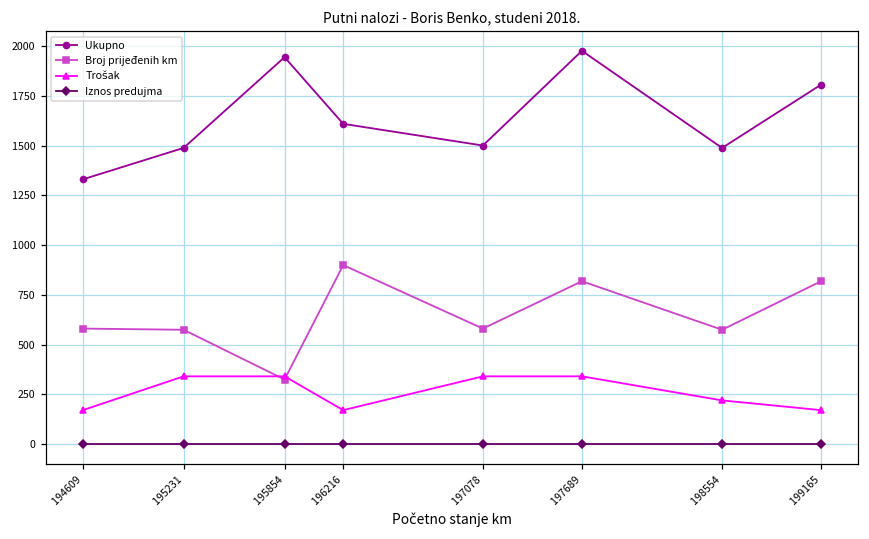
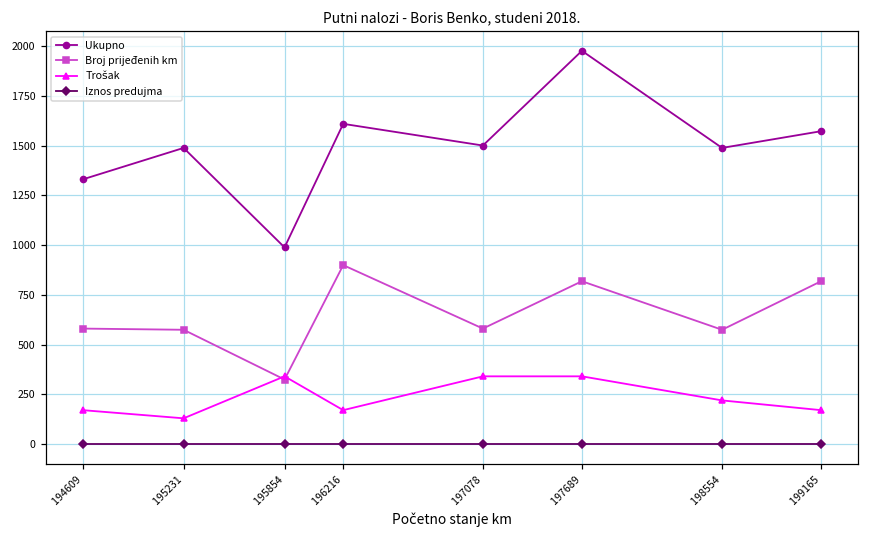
Trošak, 195231: 340 -> 130
Ukupno, 195854: 1940 -> 990
Ukupno, 199165: 1810 -> 1570
